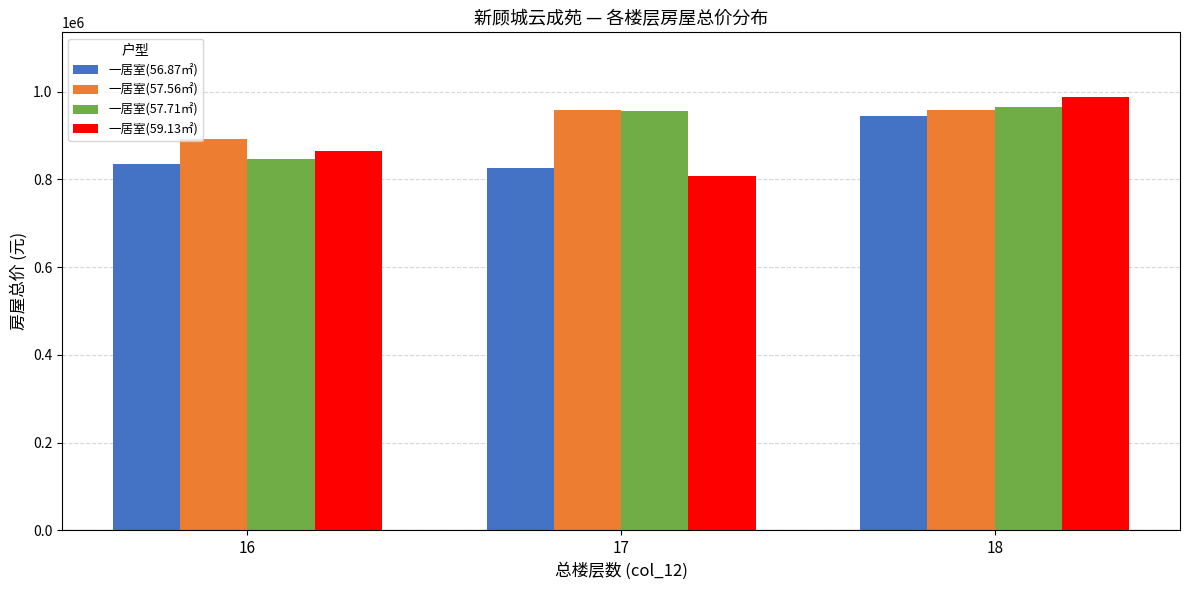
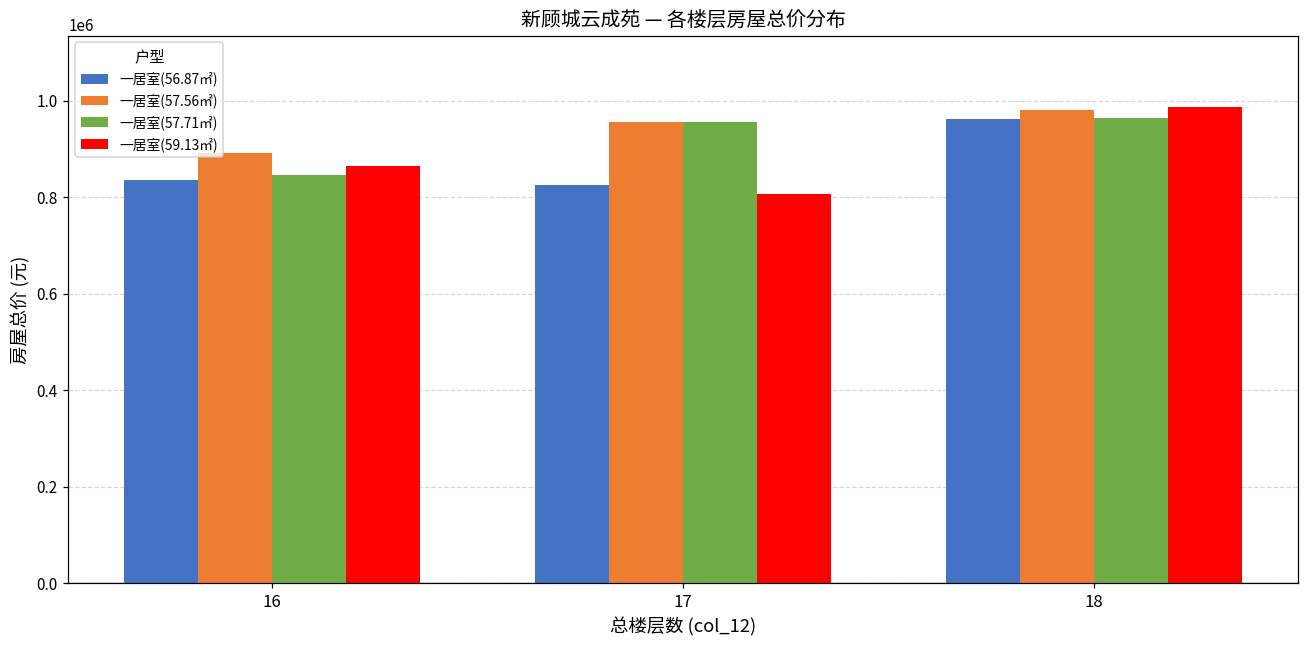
一居室(56.87㎡), 18: 940000 -> 960000
一居室(57.56㎡), 18: 960000 -> 980000
